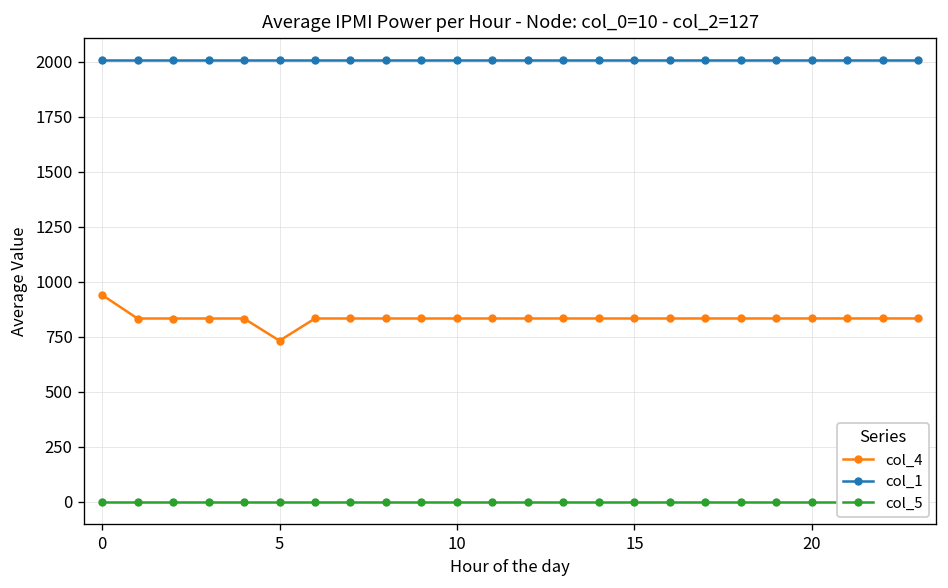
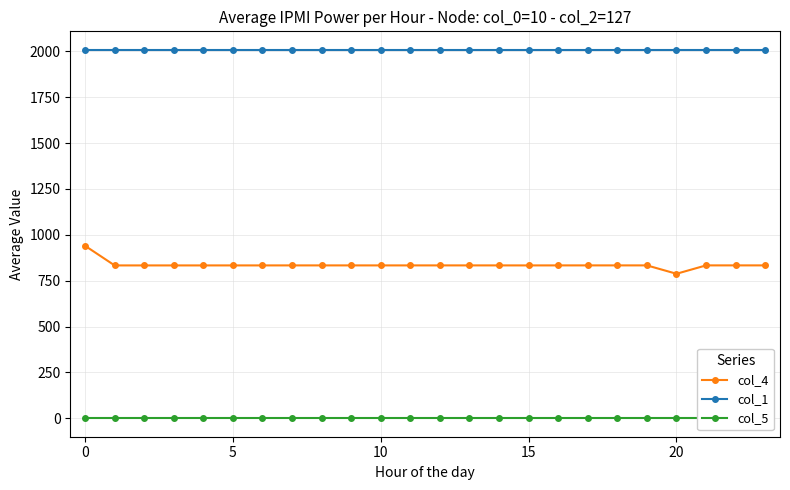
col_4, 5: 730 -> 830
col_4, 20: 830 -> 790
